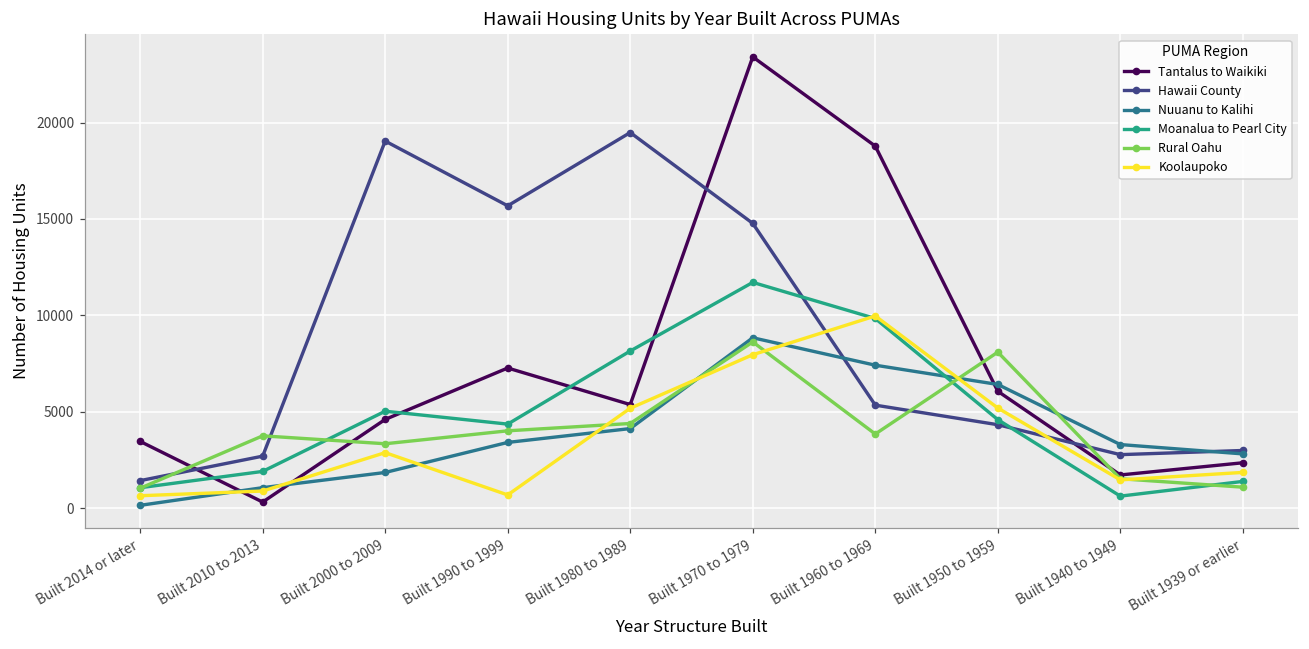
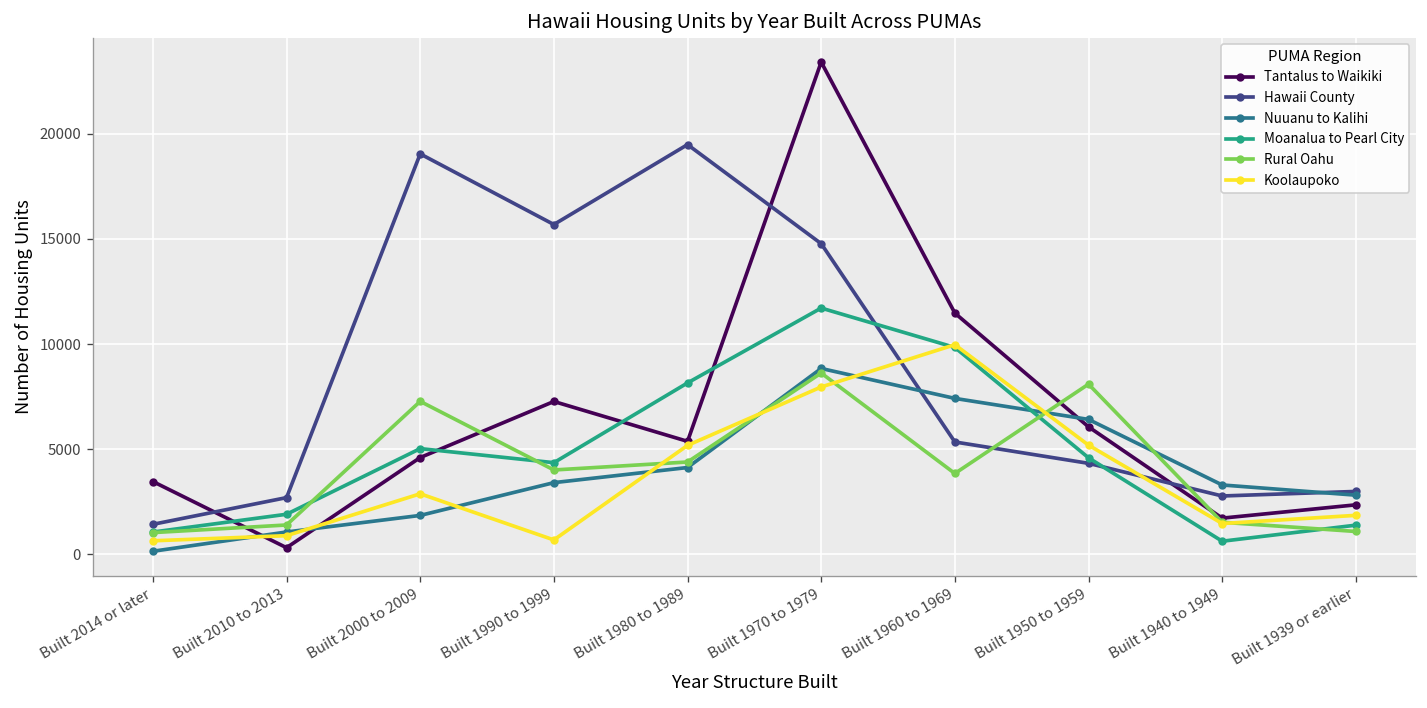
Rural Oahu, Built 2010 to 2013: 3800 -> 1400
Rural Oahu, Built 2000 to 2009: 3300 -> 7300
Tantalus to Waikiki, Built 1960 to 1969: 18800 -> 11500
